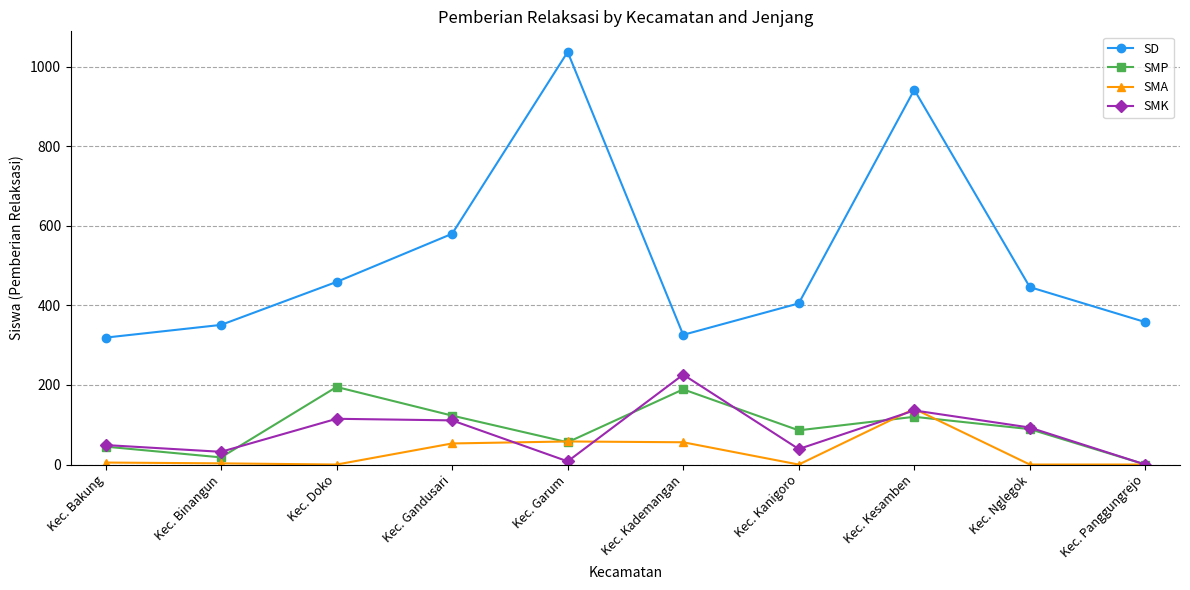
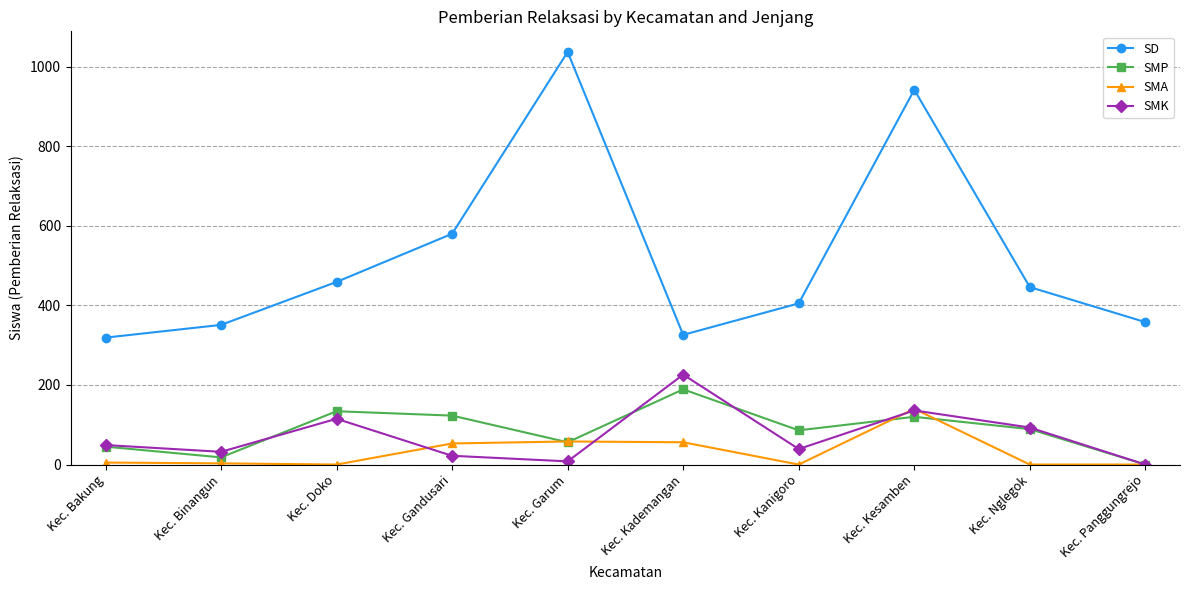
SMP, Kec. Doko: 200 -> 130
SMK, Kec. Gandusari: 110 -> 20
